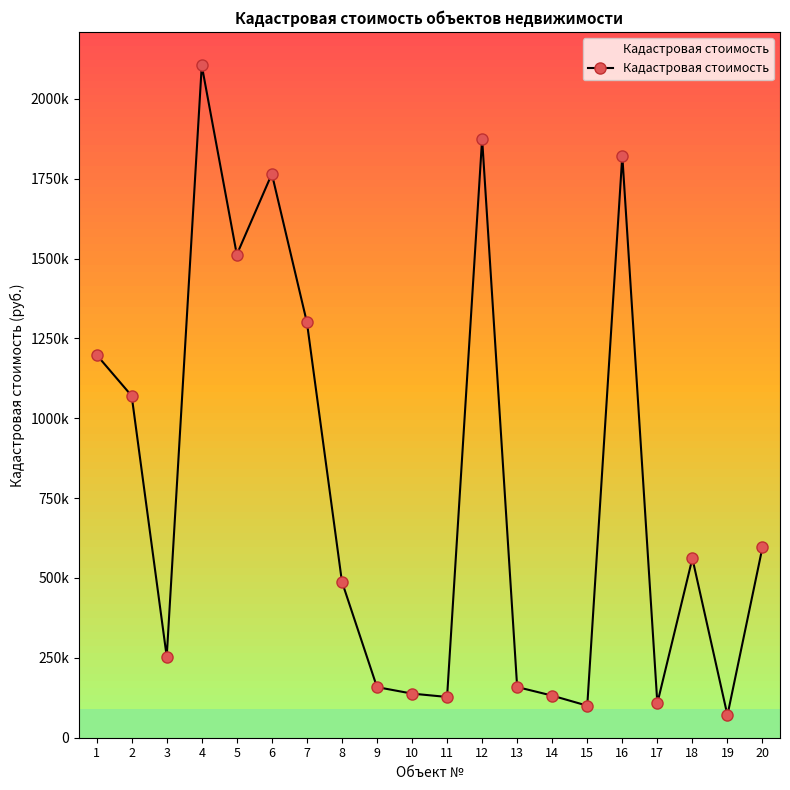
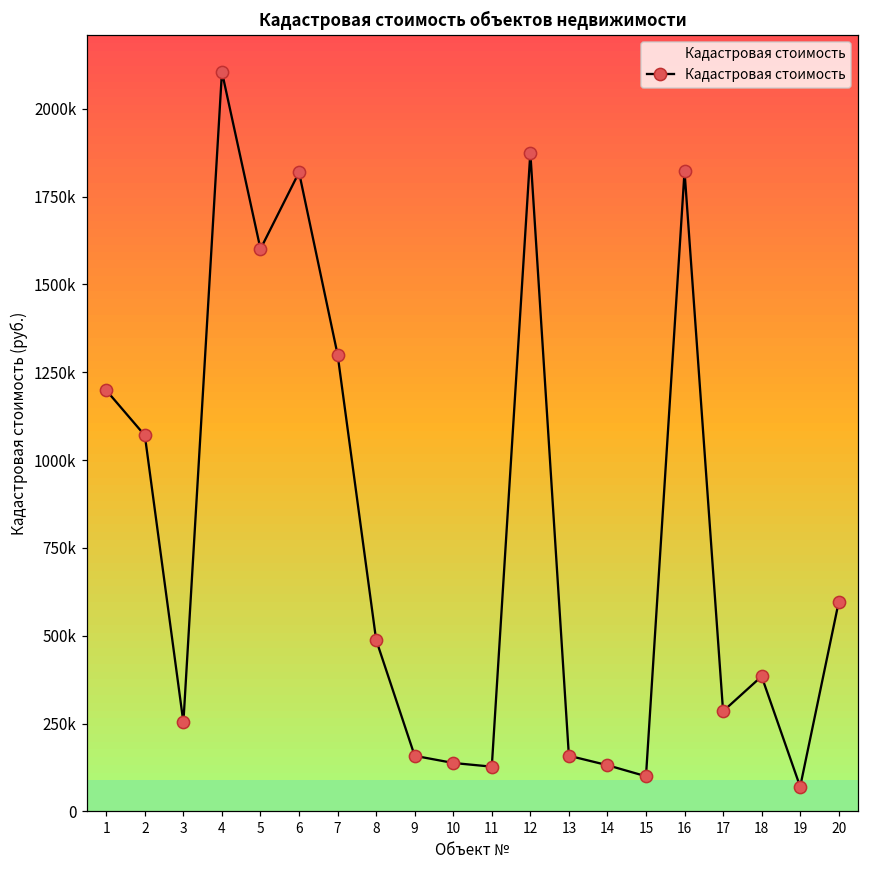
5: 1510000 -> 1600000
6: 1770000 -> 1820000
17: 110000 -> 290000
18: 560000 -> 380000
